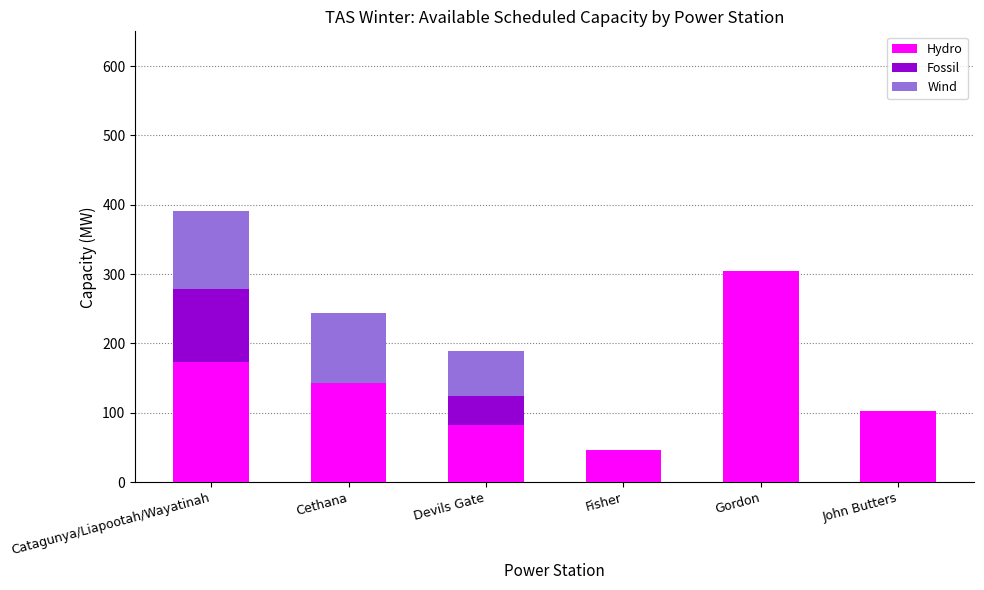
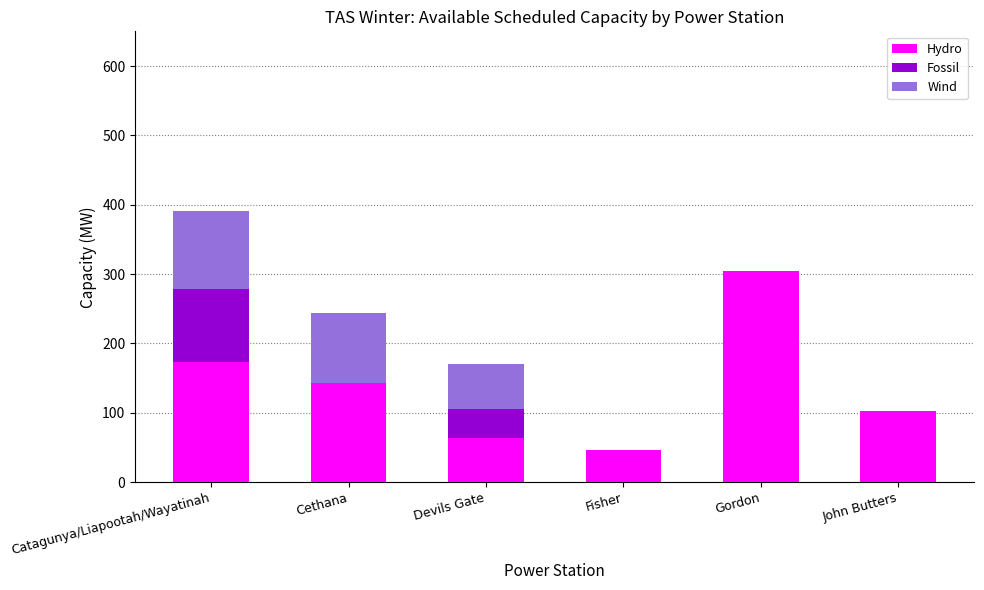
Hydro, Devils Gate: 80 -> 60
